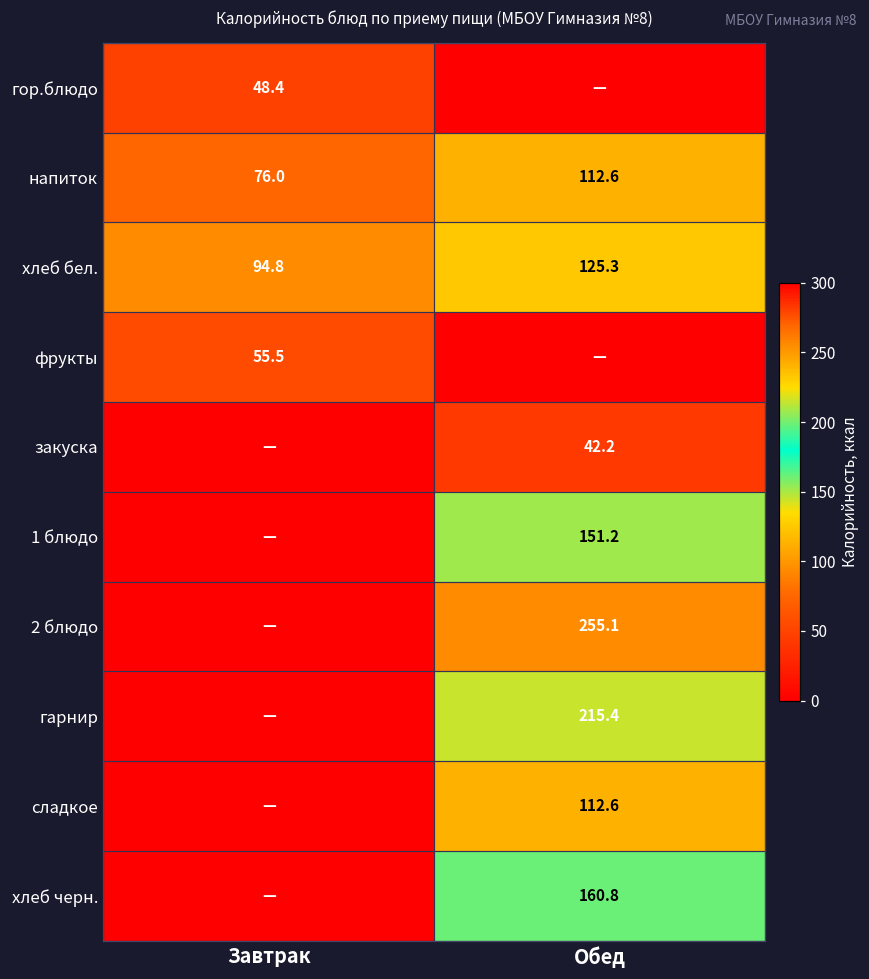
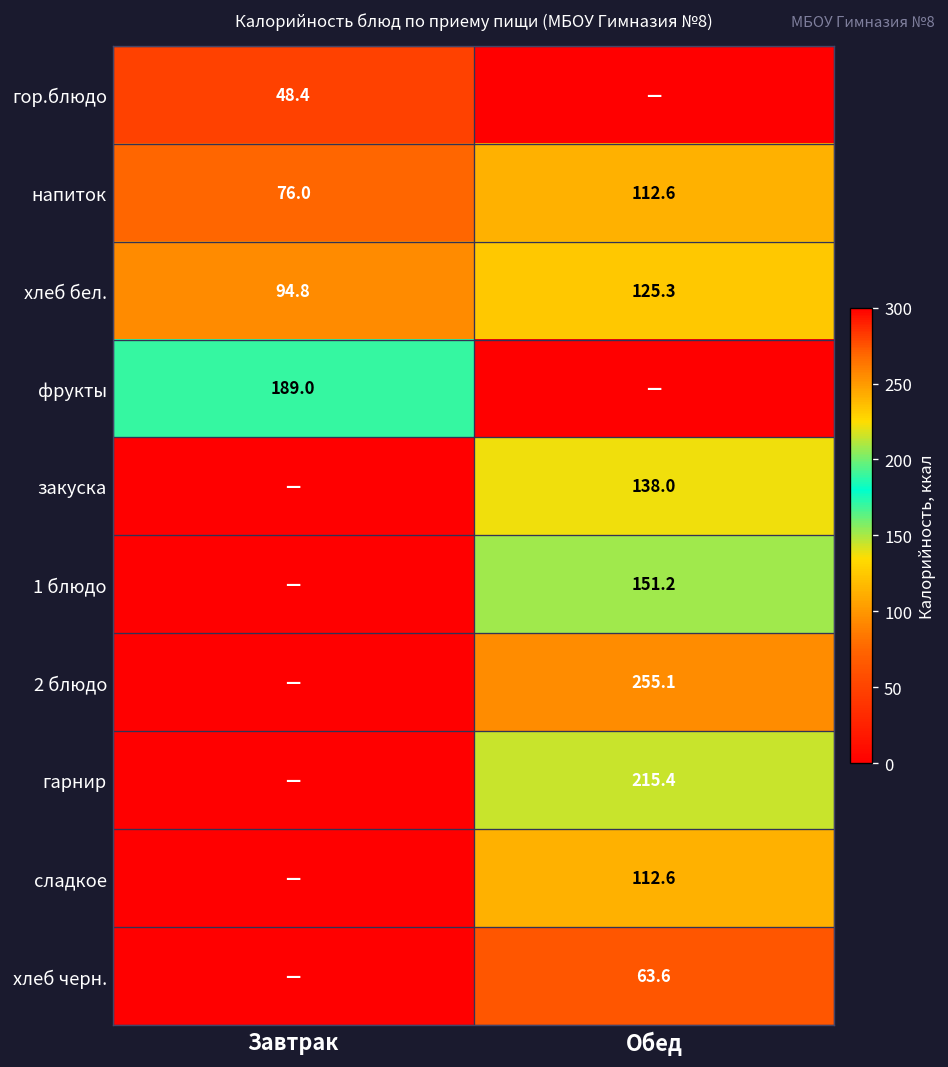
фрукты, Завтрак: 55.5 -> 189.0
закуска, Обед: 42.2 -> 138.0
хлеб черн., Обед: 160.8 -> 63.6
